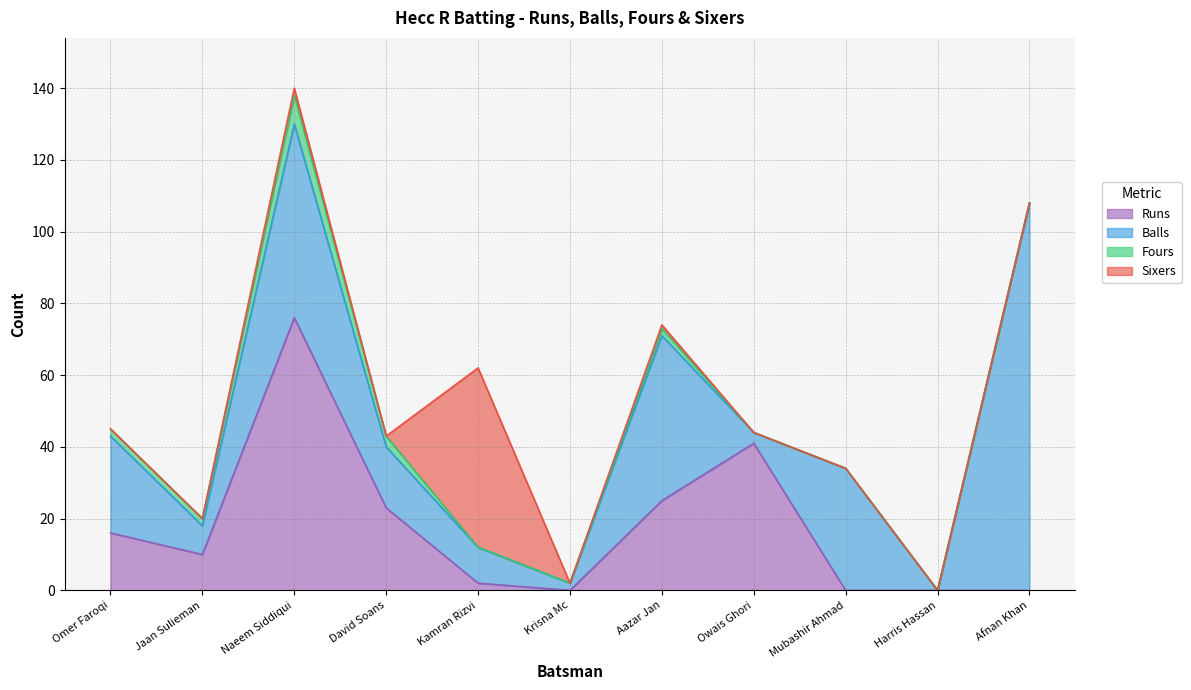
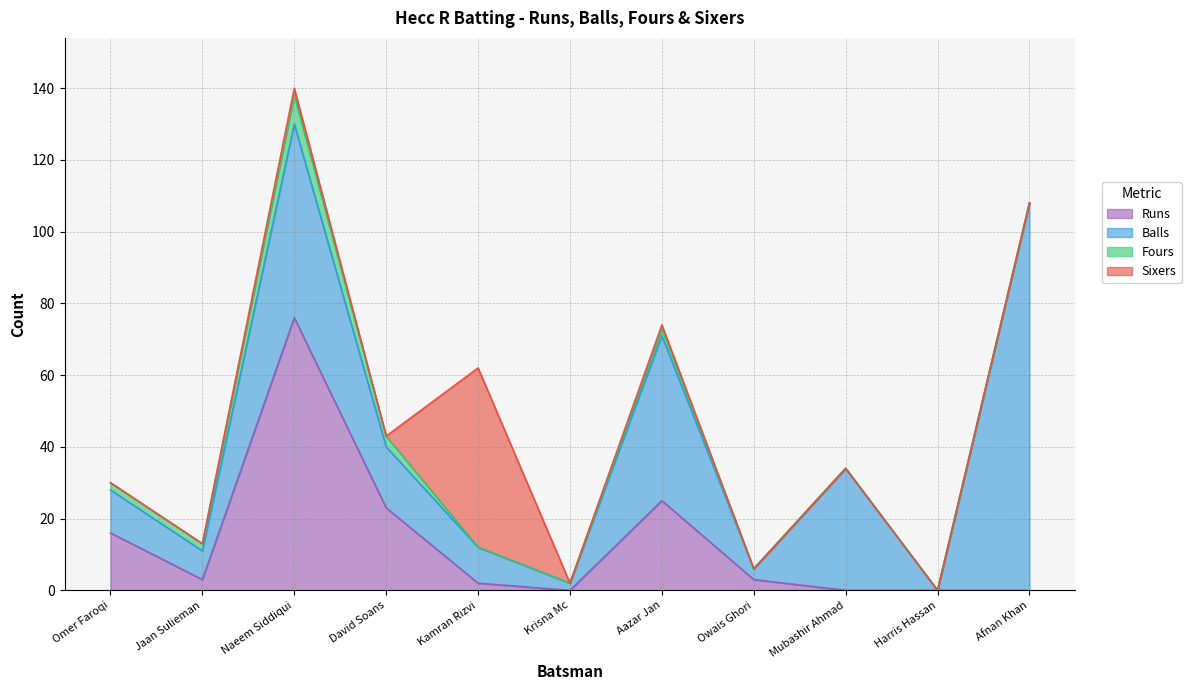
Balls, Omer Faroqi: 27 -> 12
Runs, Jaan Sulieman: 10 -> 3
Runs, Owais Ghori: 41 -> 3
